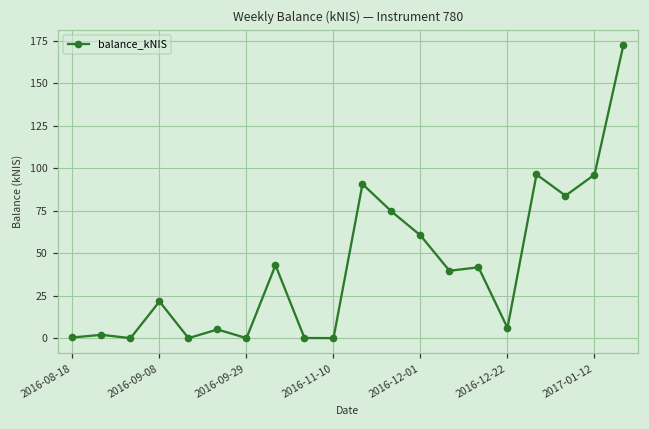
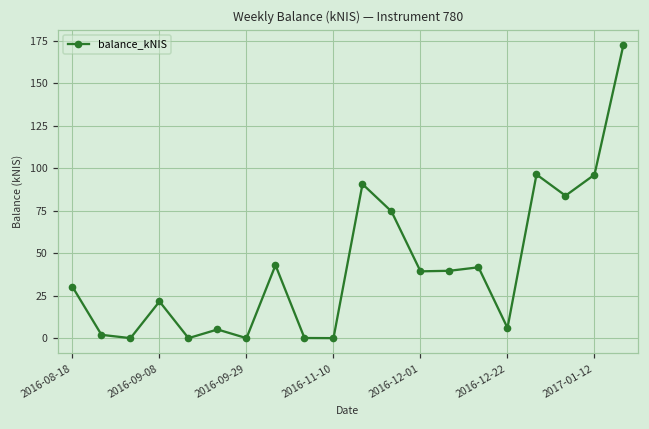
2016-08-18: 0 -> 30
2016-12-01: 60 -> 39
